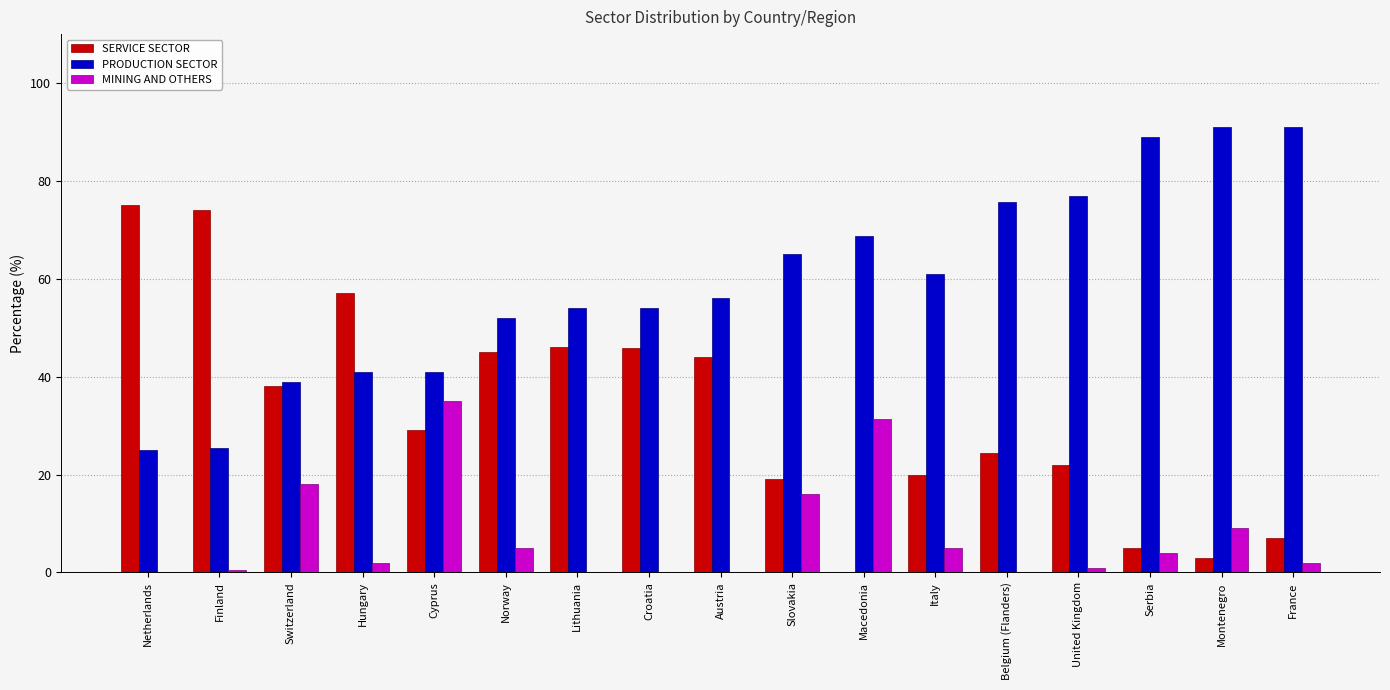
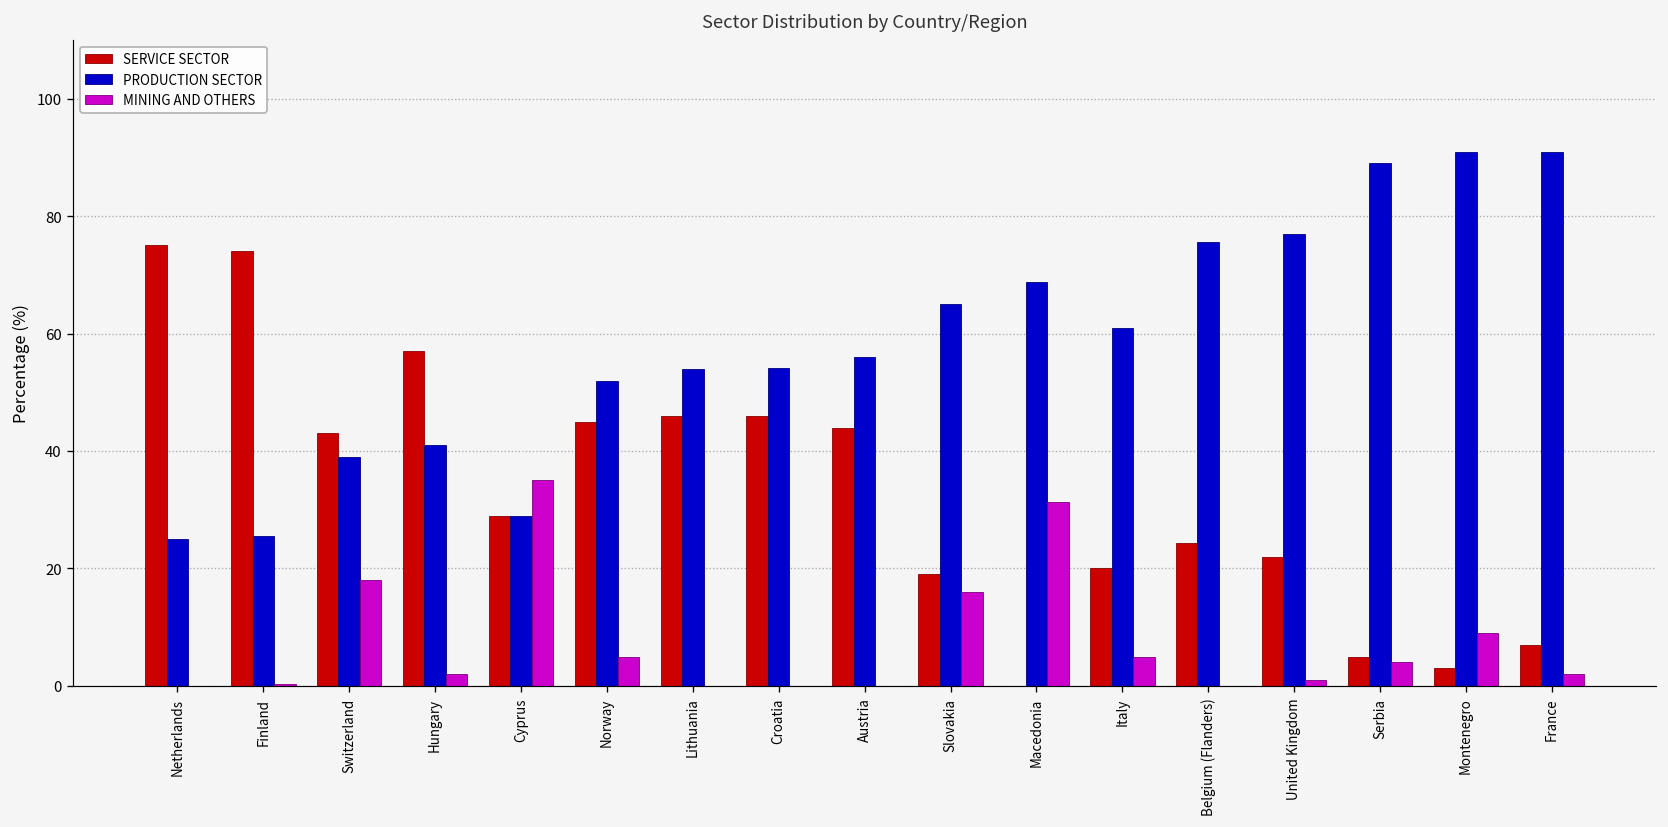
SERVICE SECTOR, Switzerland: 38 -> 43
PRODUCTION SECTOR, Cyprus: 41 -> 29
